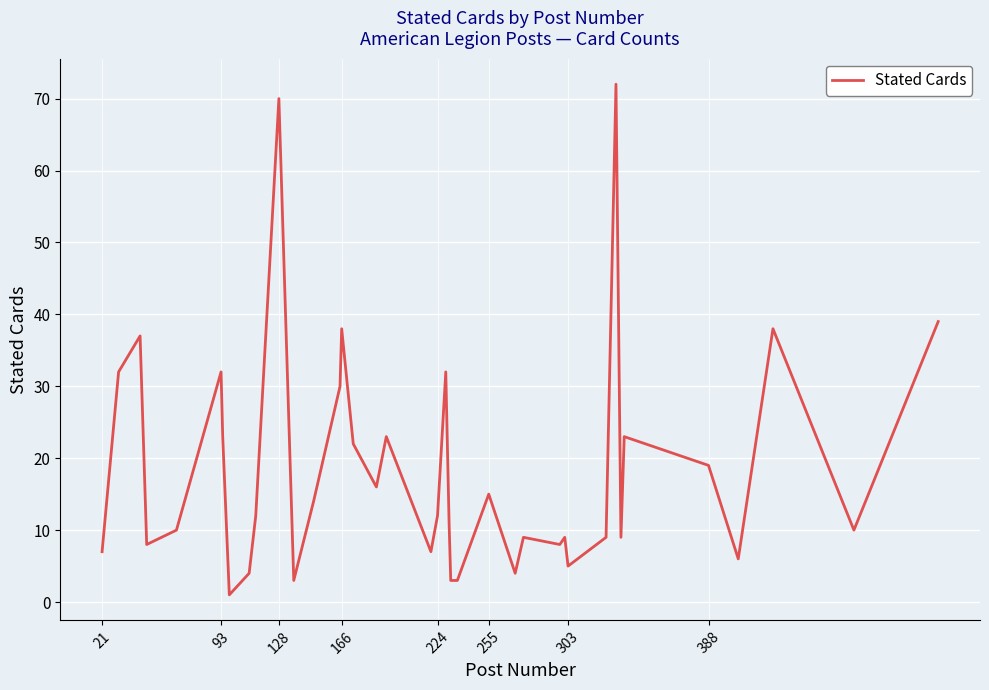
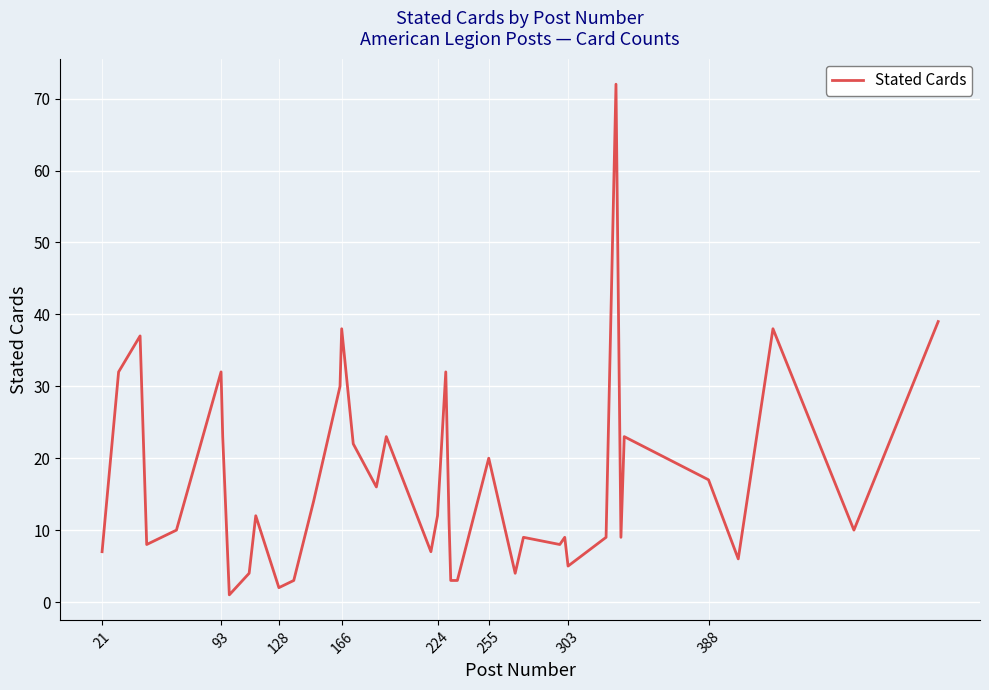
128: 70 -> 2
255: 15 -> 20
388: 19 -> 17
